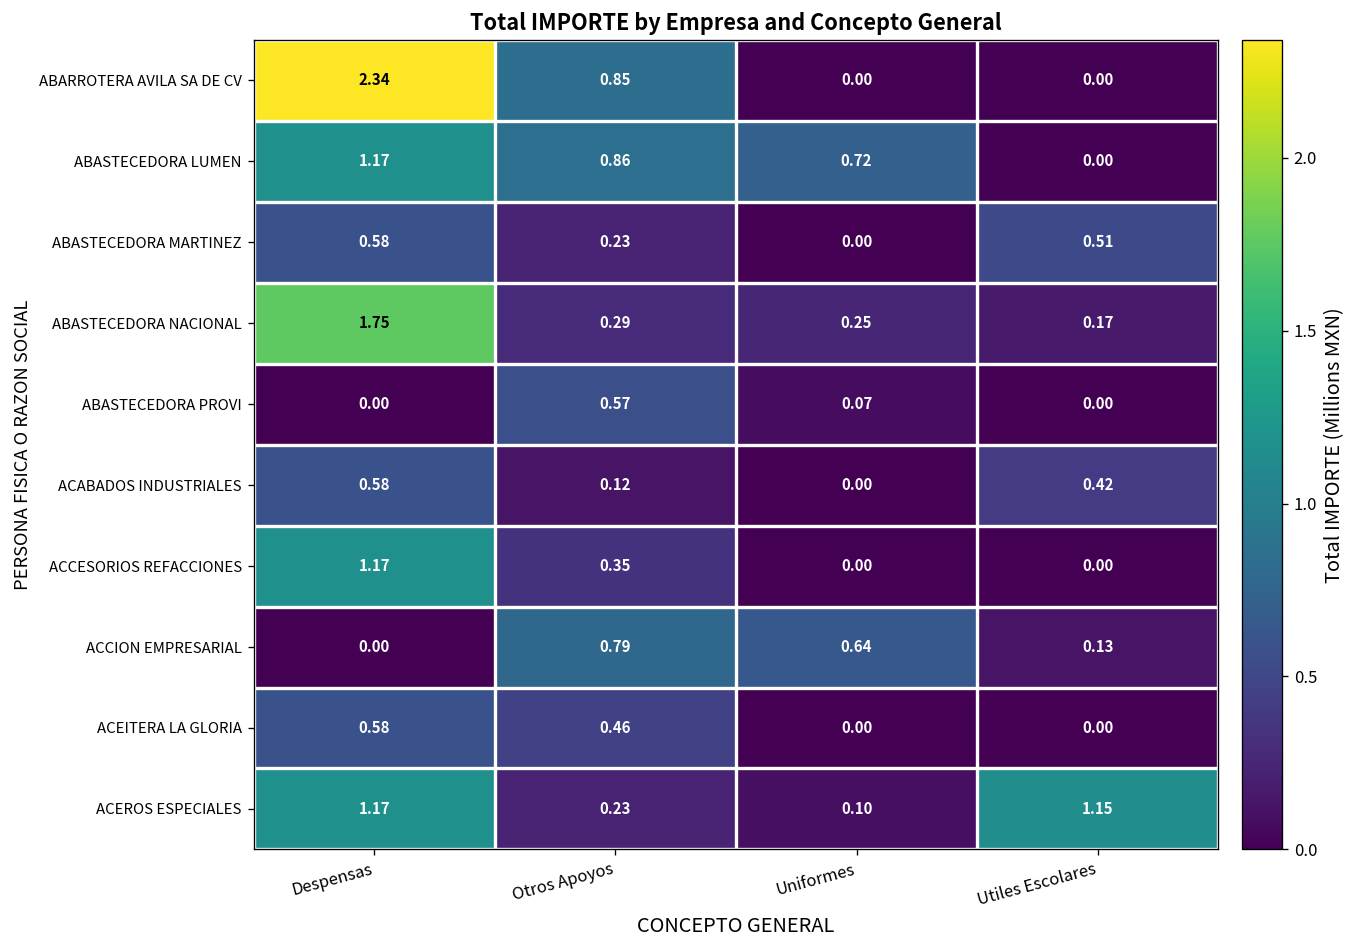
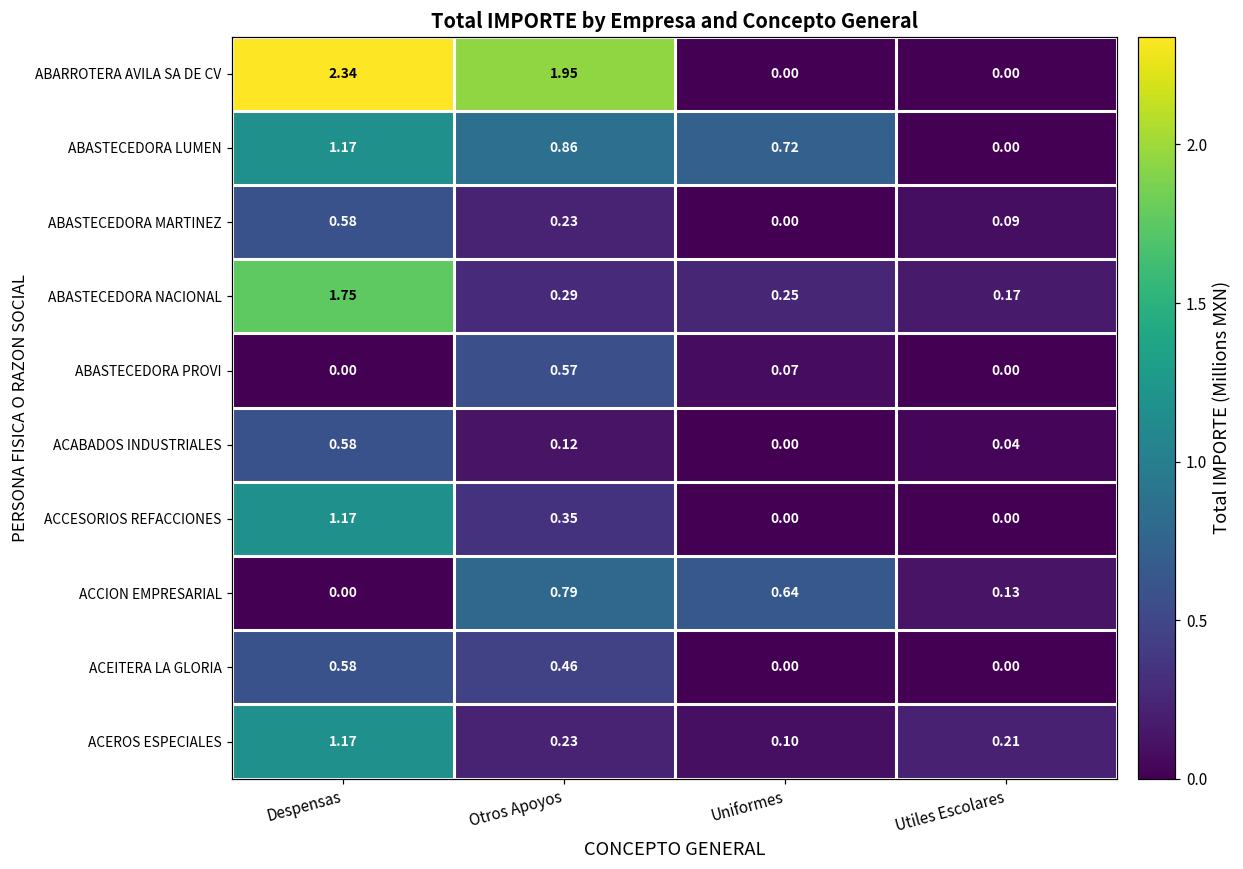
ABARROTERA AVILA SA DE CV, Otros Apoyos: 0.85 -> 1.95
ABASTECEDORA MARTINEZ, Utiles Escolares: 0.51 -> 0.09
ACABADOS INDUSTRIALES, Utiles Escolares: 0.42 -> 0.04
ACEROS ESPECIALES, Utiles Escolares: 1.15 -> 0.21
